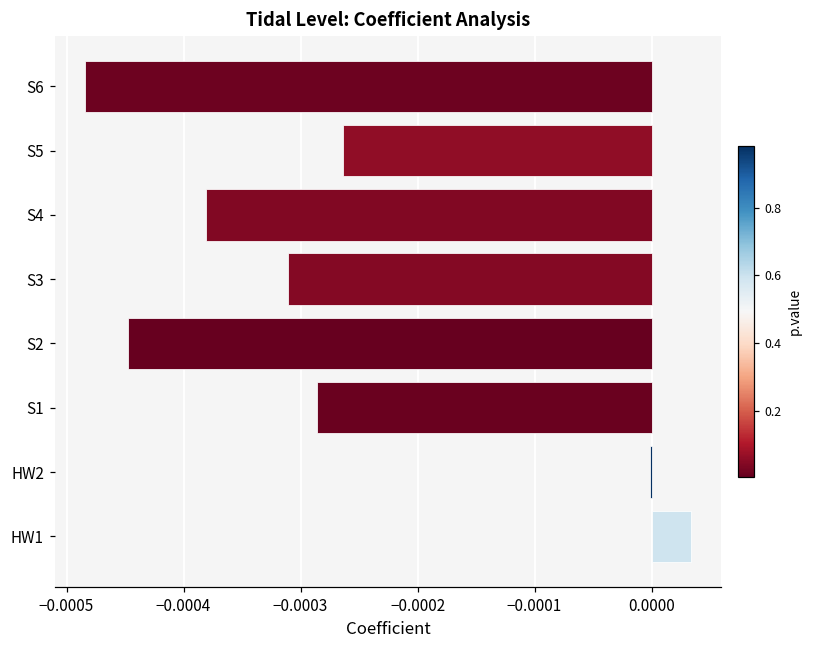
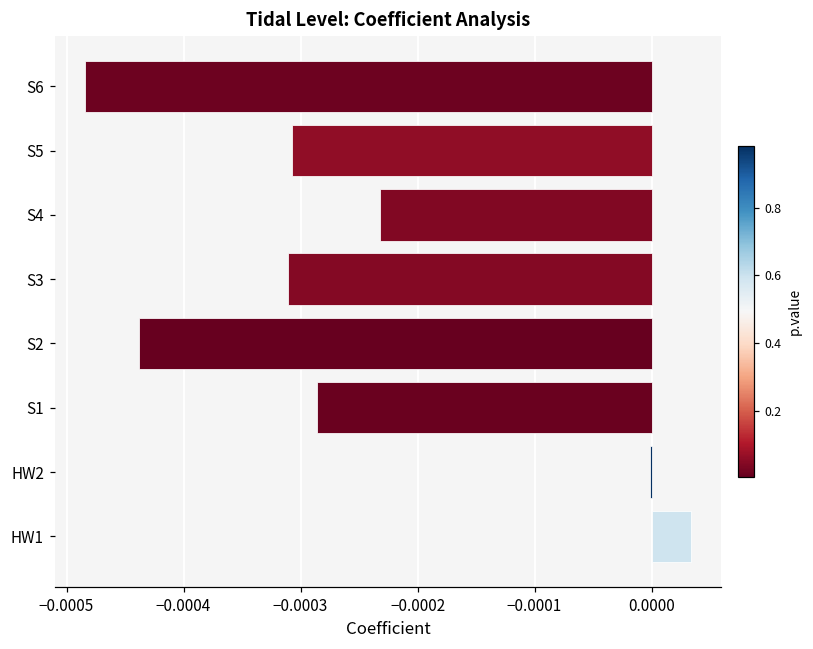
S5: -0.000264 -> -0.000307
S4: -0.000381 -> -0.000232
S2: -0.000447 -> -0.000438
